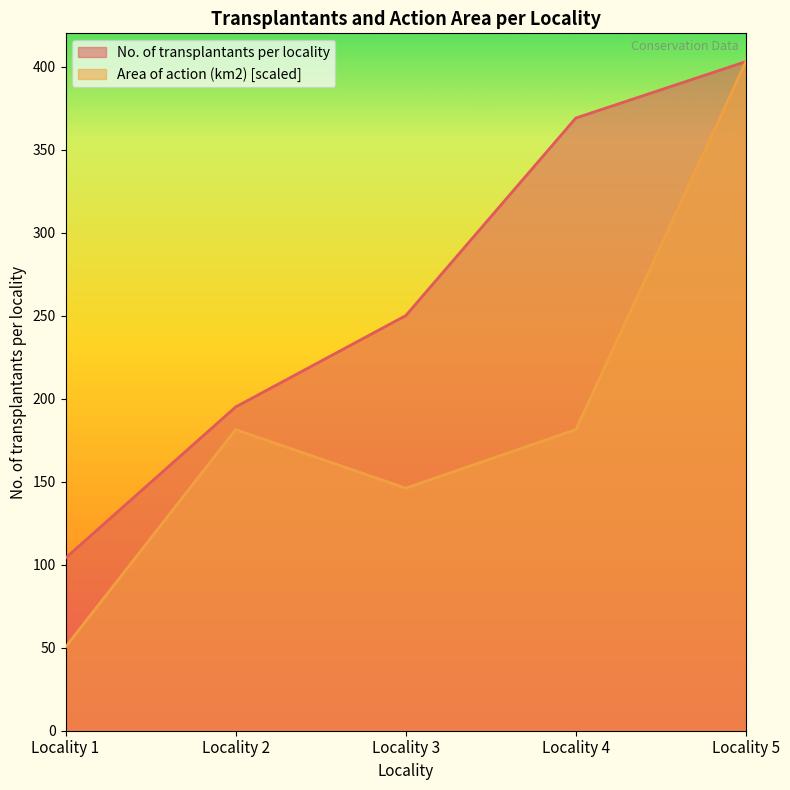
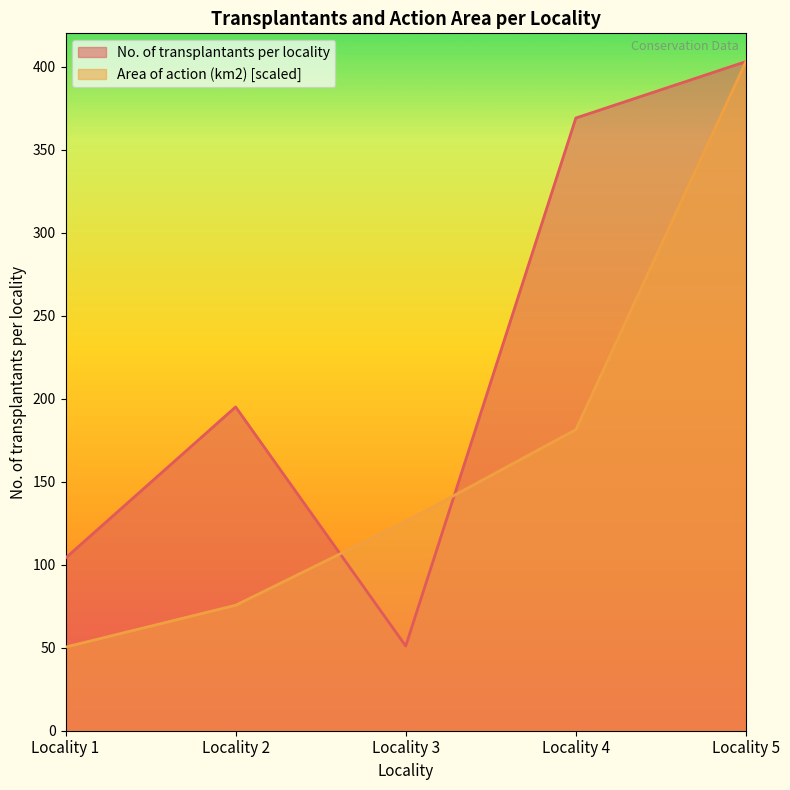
Area of action (km2) [scaled], Locality 2: 181 -> 76
No. of transplantants per locality, Locality 3: 250 -> 51
Area of action (km2) [scaled], Locality 3: 146 -> 126
